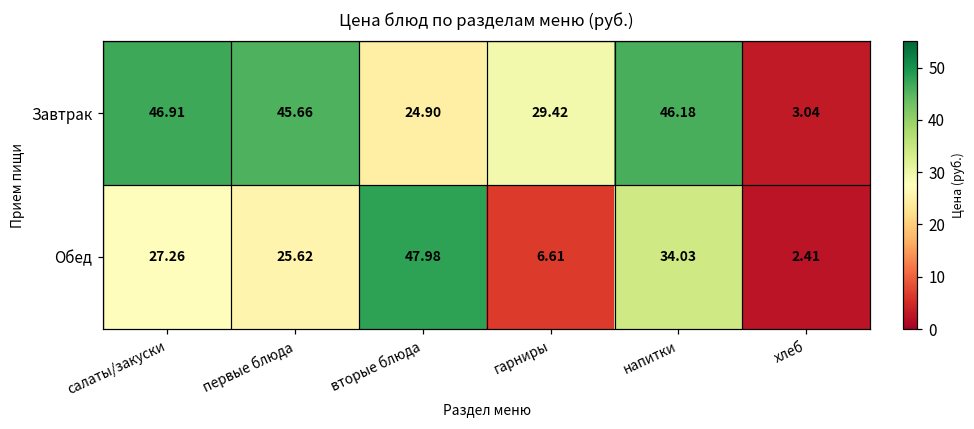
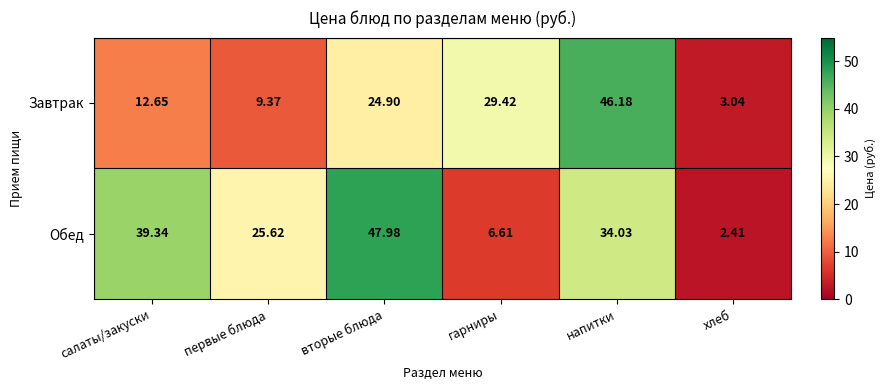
Завтрак, салаты/закуски: 46.91 -> 12.65
Завтрак, первые блюда: 45.66 -> 9.37
Обед, салаты/закуски: 27.26 -> 39.34
